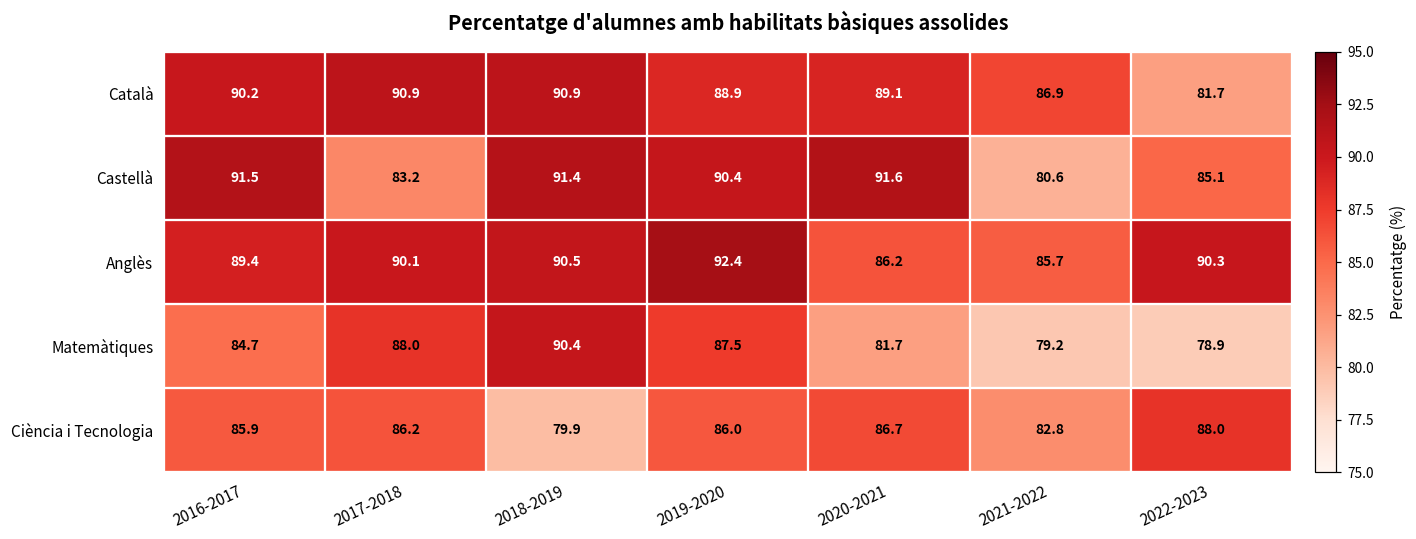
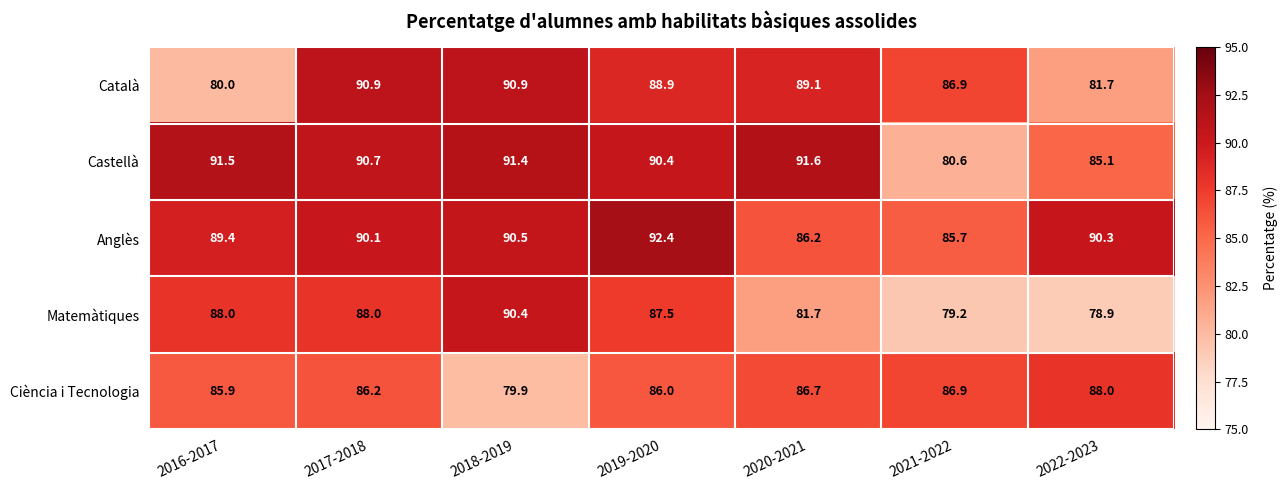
Català, 2016-2017: 90.2 -> 80.0
Castellà, 2017-2018: 83.2 -> 90.7
Matemàtiques, 2016-2017: 84.7 -> 88.0
Ciència i Tecnologia, 2021-2022: 82.8 -> 86.9
